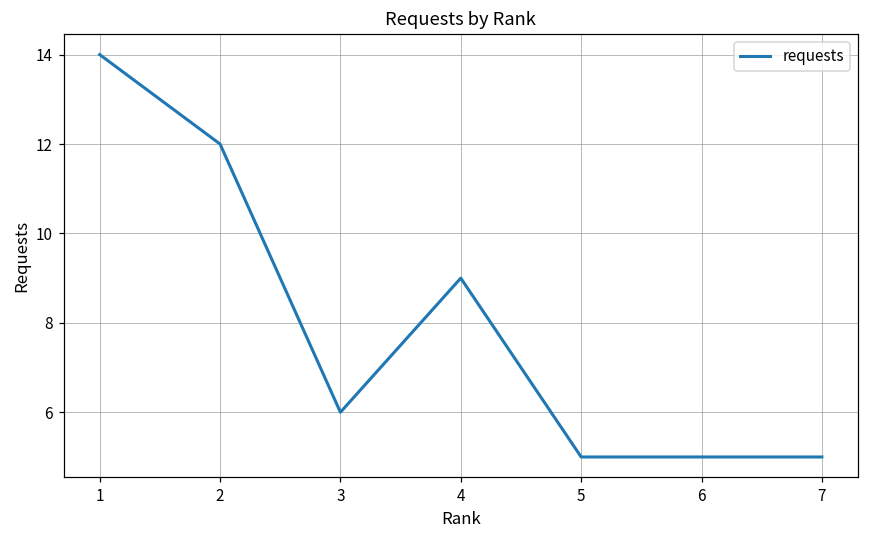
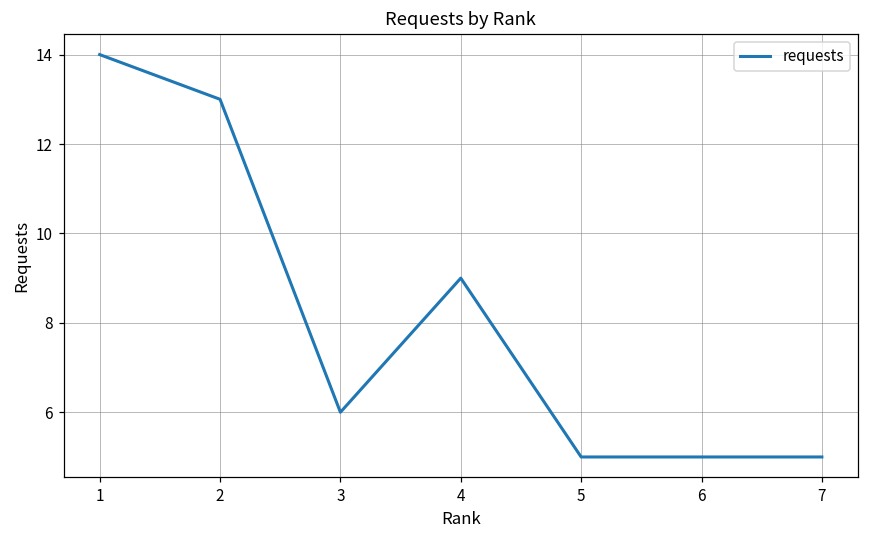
2: 12 -> 13
